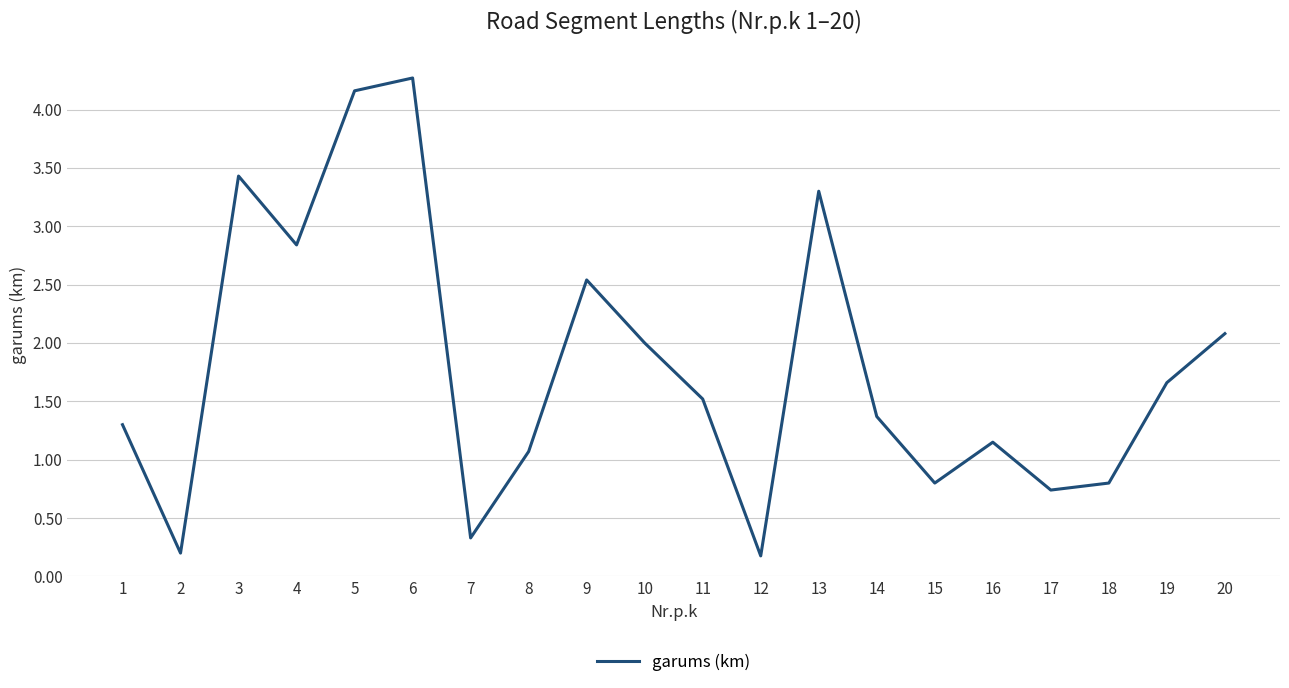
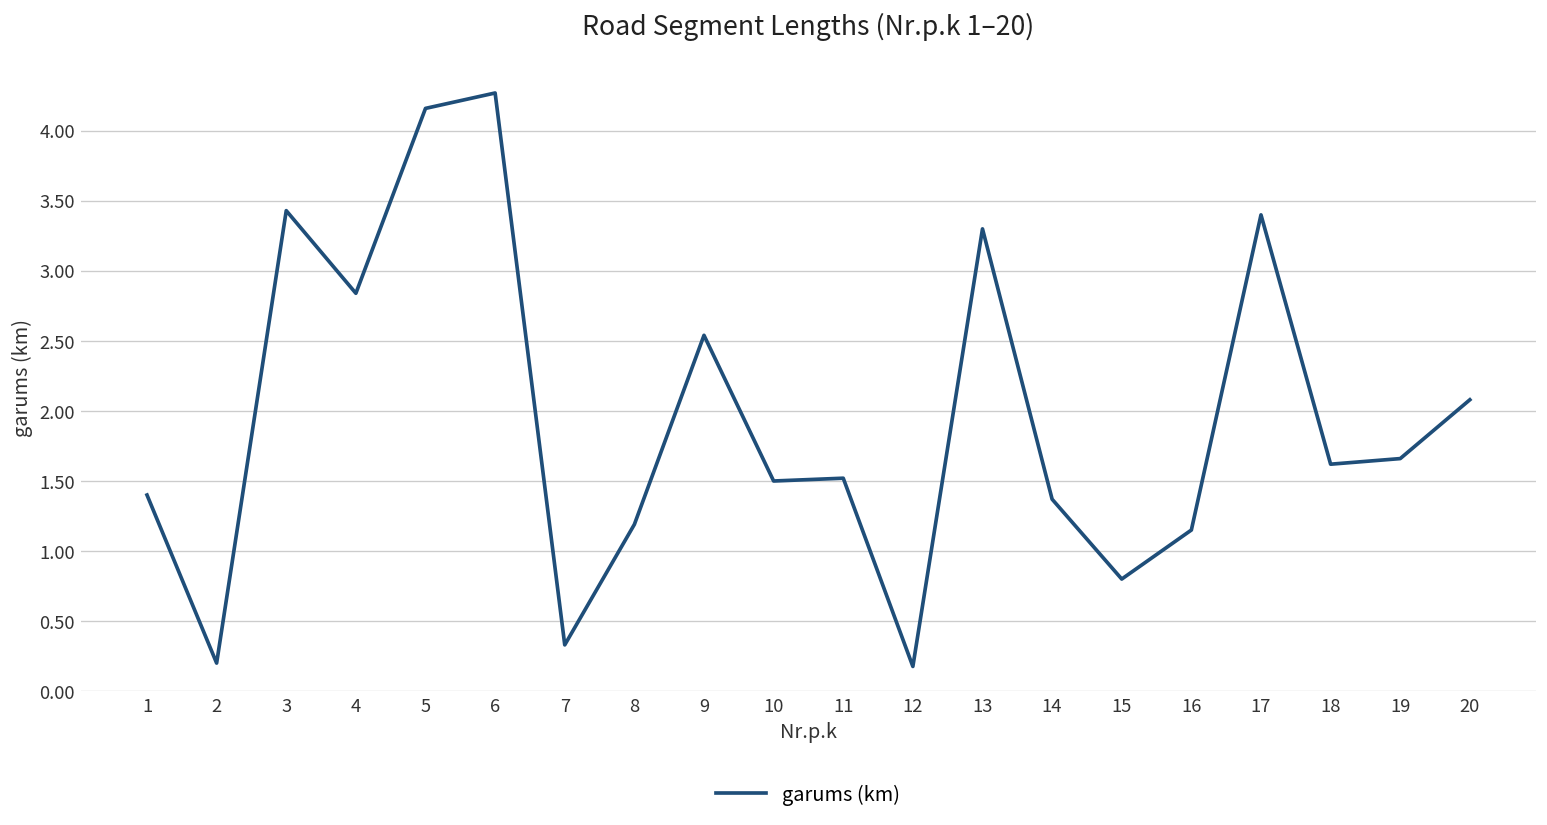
1: 1.3 -> 1.4
8: 1.07 -> 1.19
10: 2.0 -> 1.5
17: 0.74 -> 3.40
18: 0.80 -> 1.62
